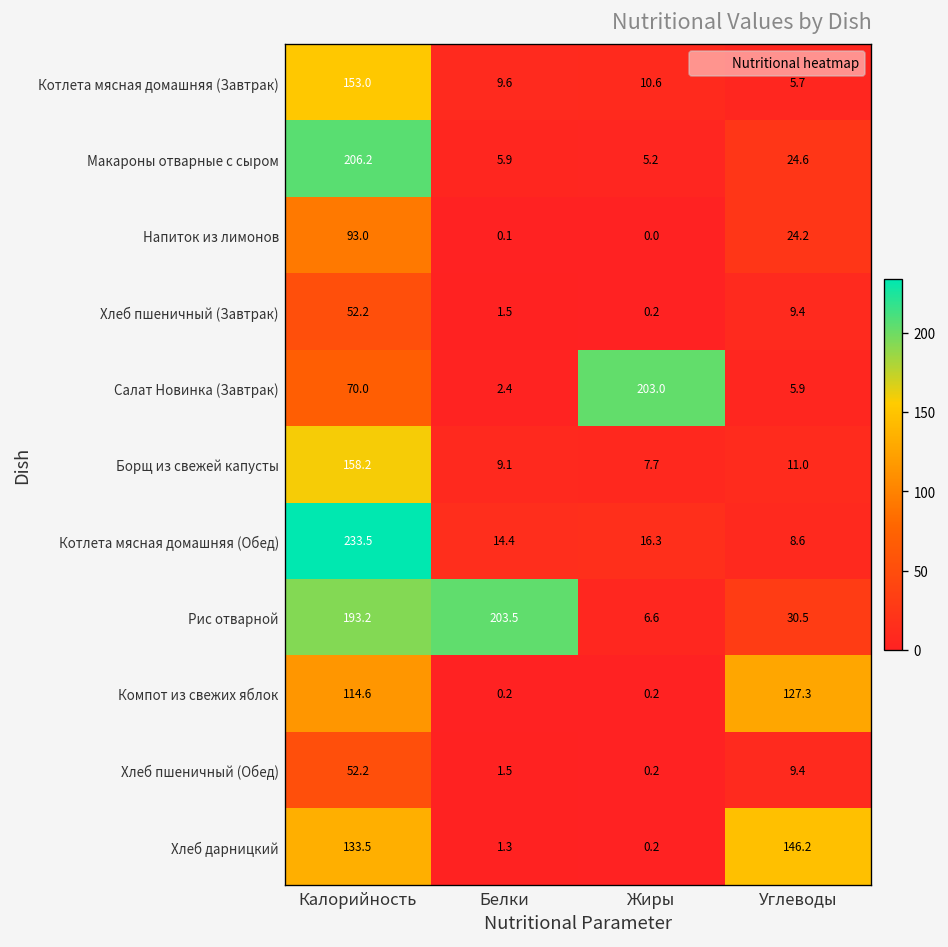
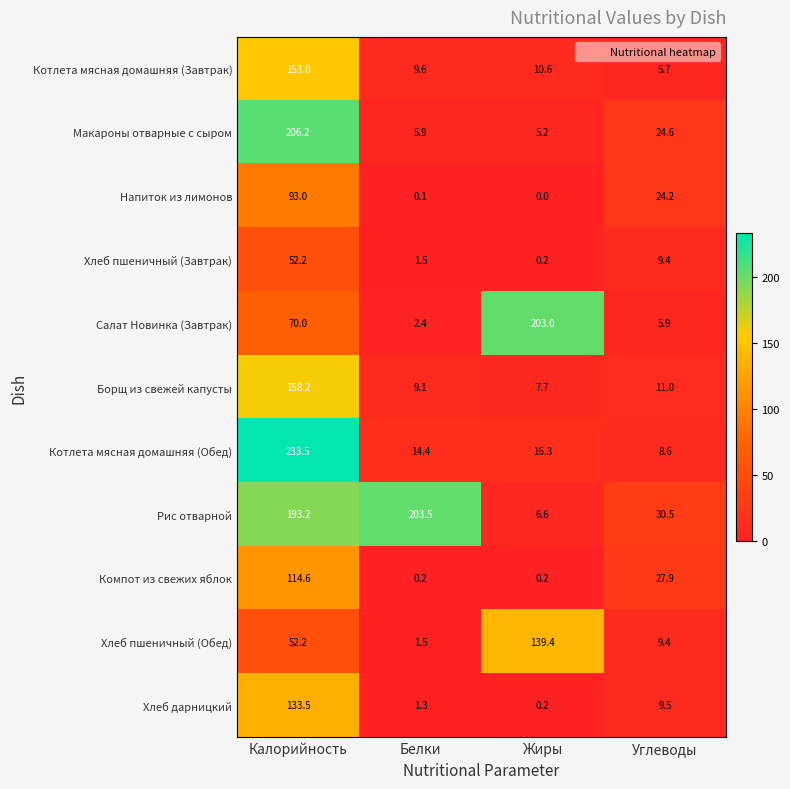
Компот из свежих яблок, Углеводы: 127.3 -> 27.9
Хлеб пшеничный (Обед), Жиры: 0.2 -> 139.4
Хлеб дарницкий, Углеводы: 146.2 -> 9.5
